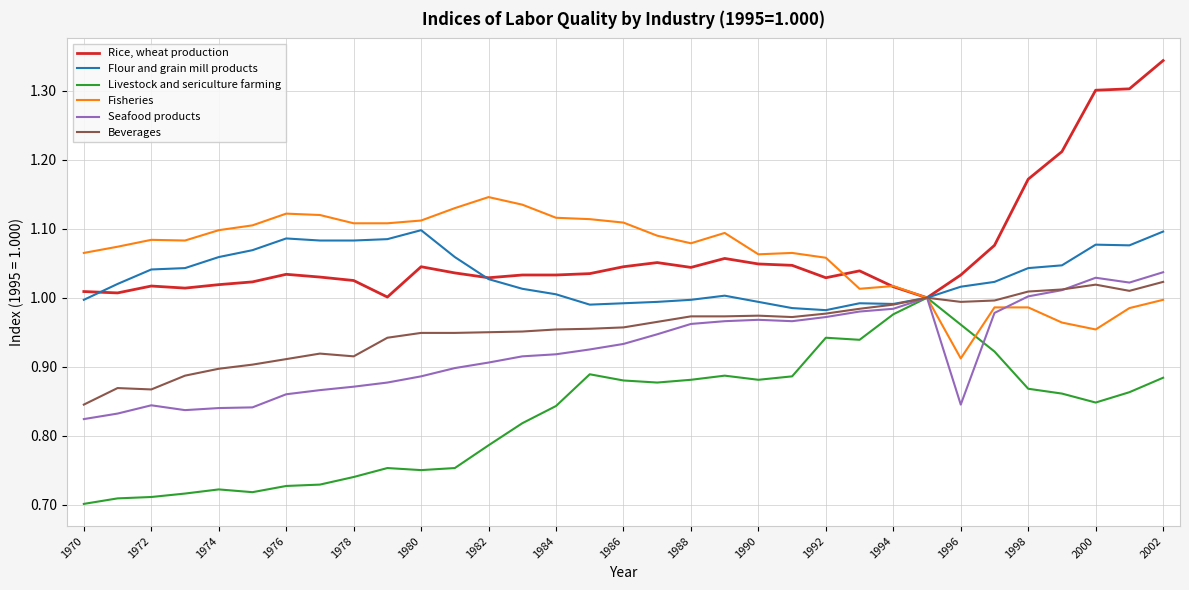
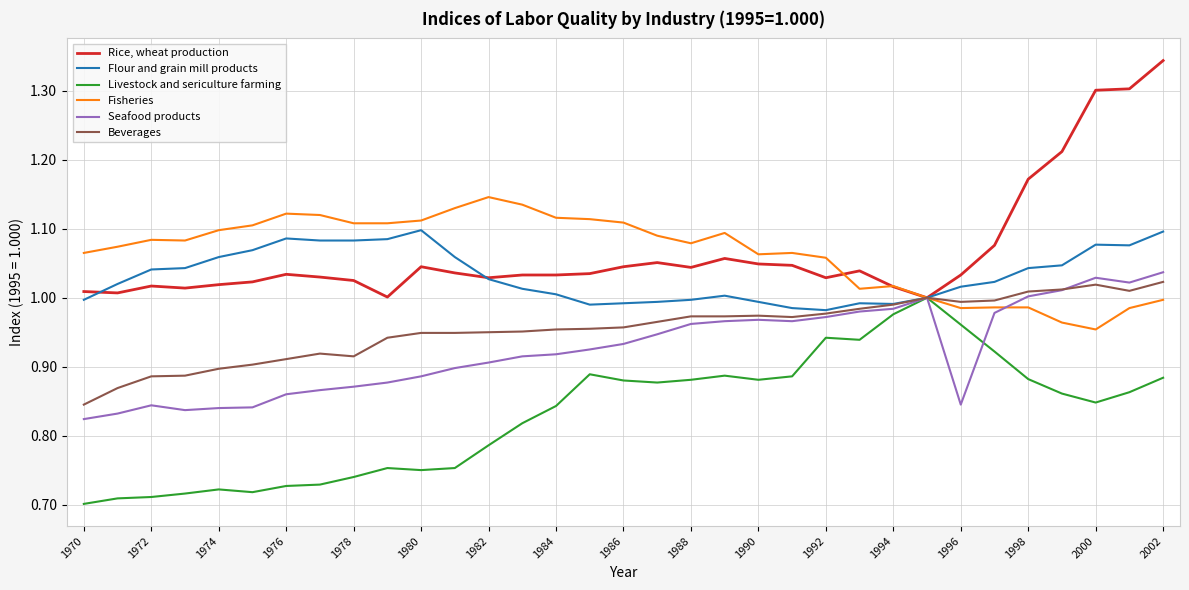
Beverages, 1972: 0.87 -> 0.89
Fisheries, 1996: 0.91 -> 0.99
Livestock and sericulture farming, 1998: 0.87 -> 0.88
